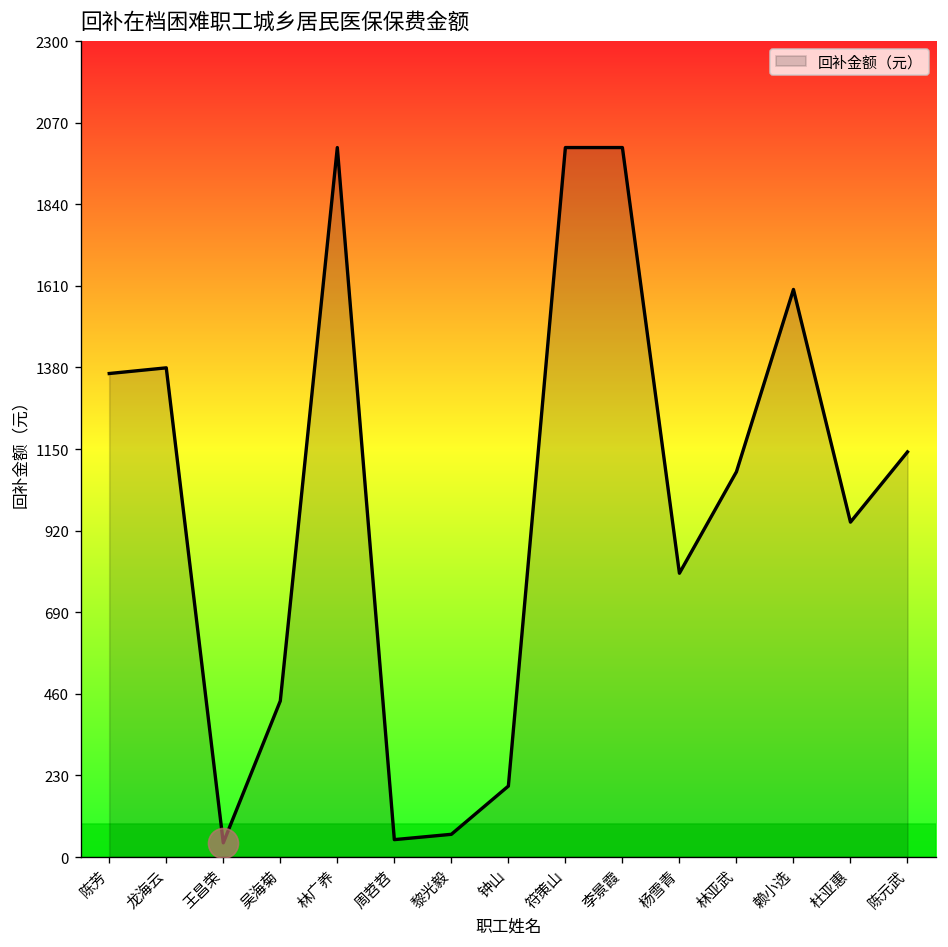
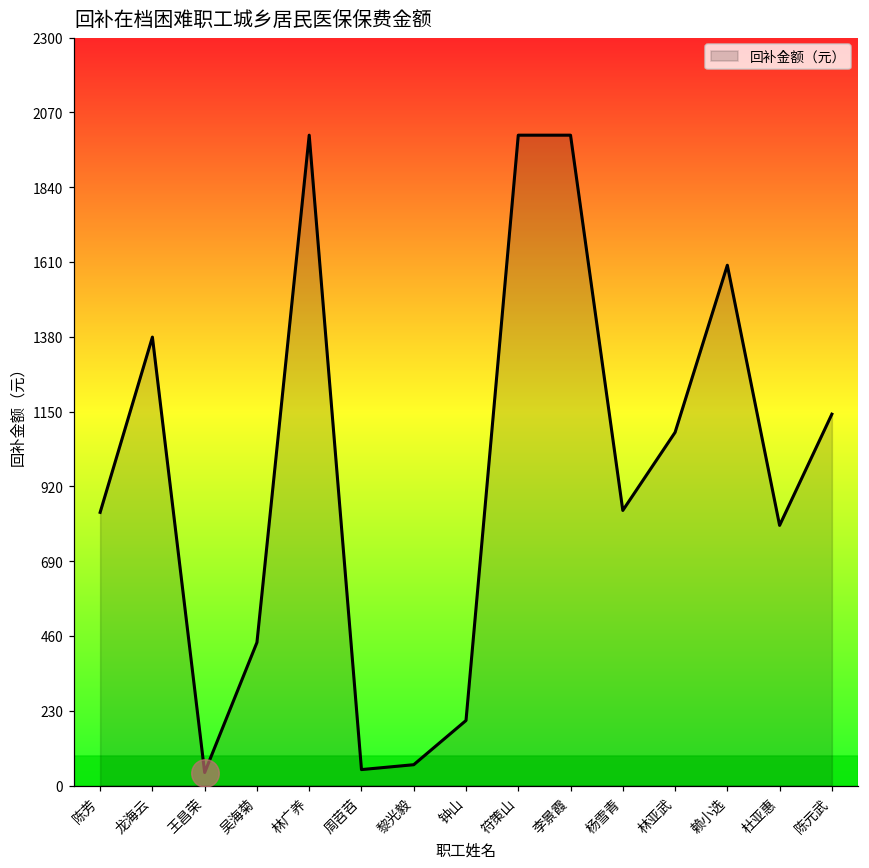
回补金额（元）, 陈芳: 1360 -> 840
回补金额（元）, 杨雪青: 800 -> 850
回补金额（元）, 杜亚惠: 940 -> 800
